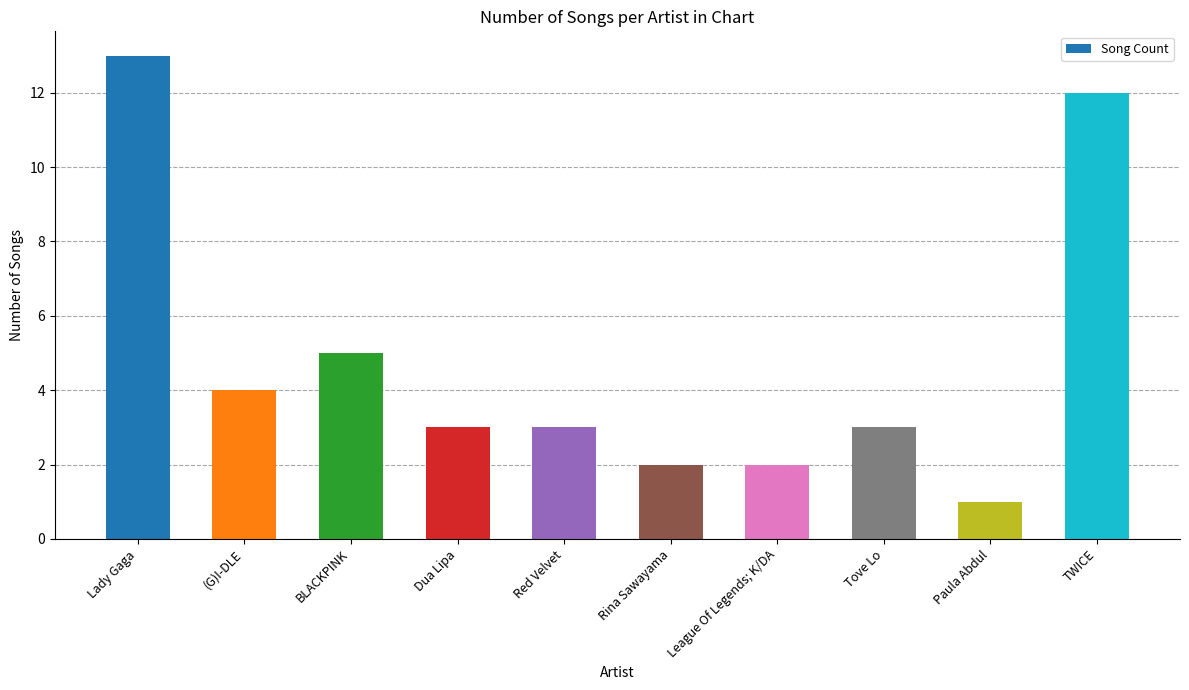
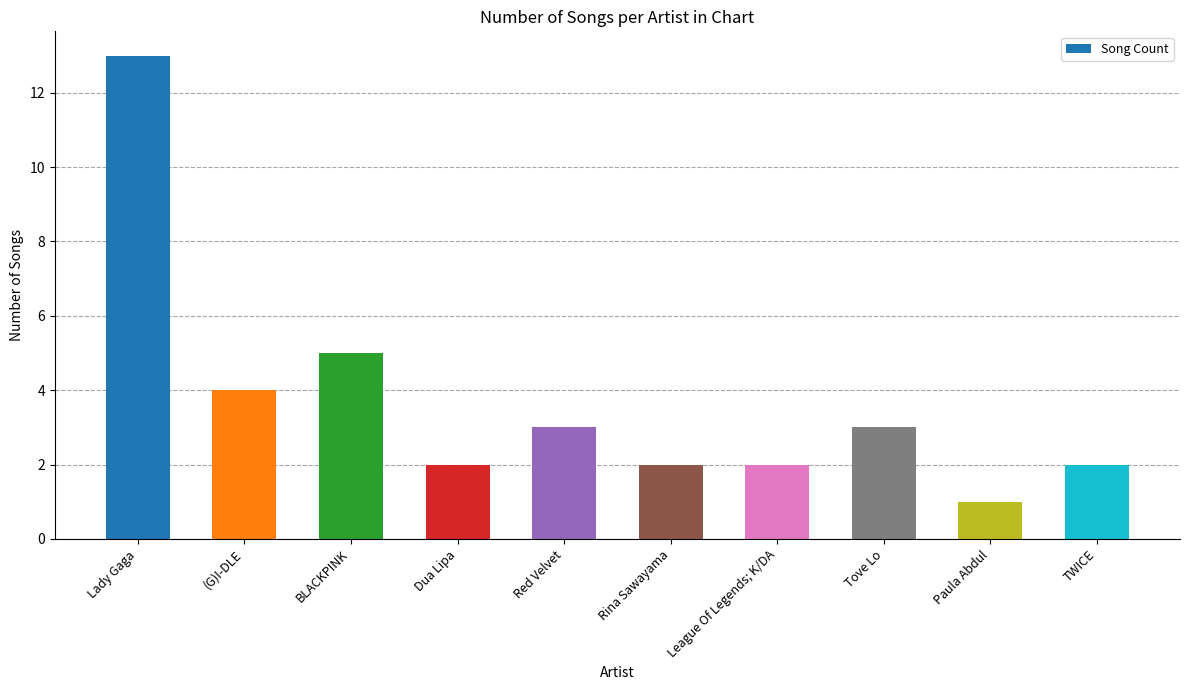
Dua Lipa: 3 -> 2
TWICE: 12 -> 2
